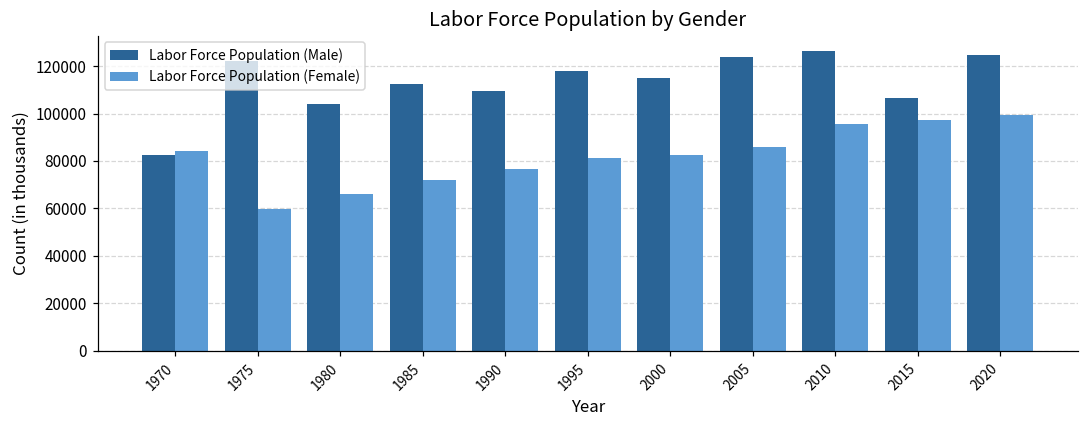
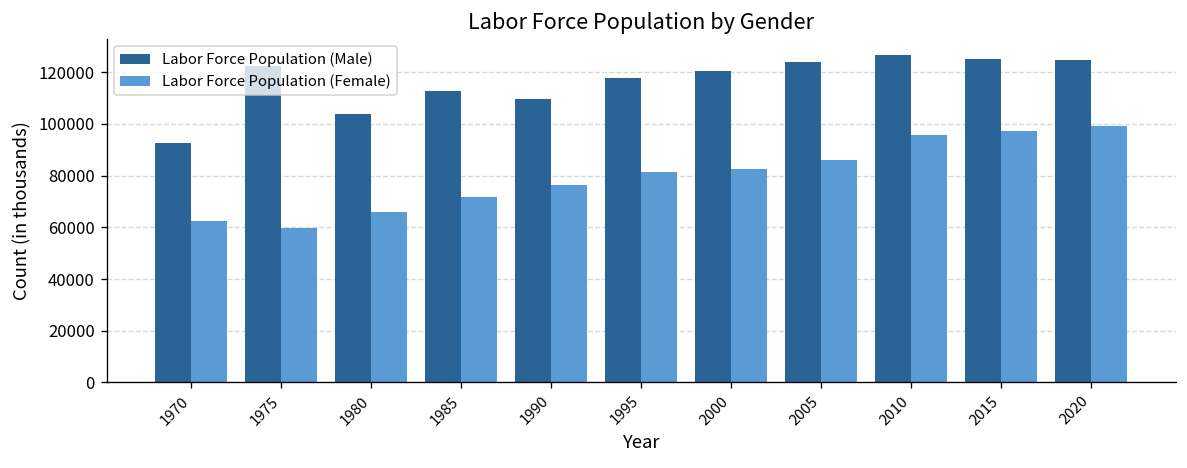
Labor Force Population (Male), 1970: 82000 -> 93000
Labor Force Population (Female), 1970: 84000 -> 62000
Labor Force Population (Male), 2000: 115000 -> 121000
Labor Force Population (Male), 2015: 106000 -> 125000
